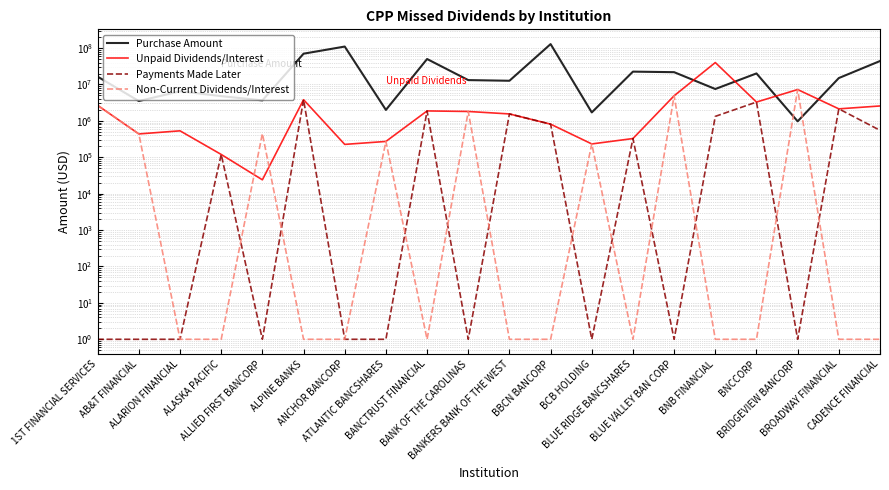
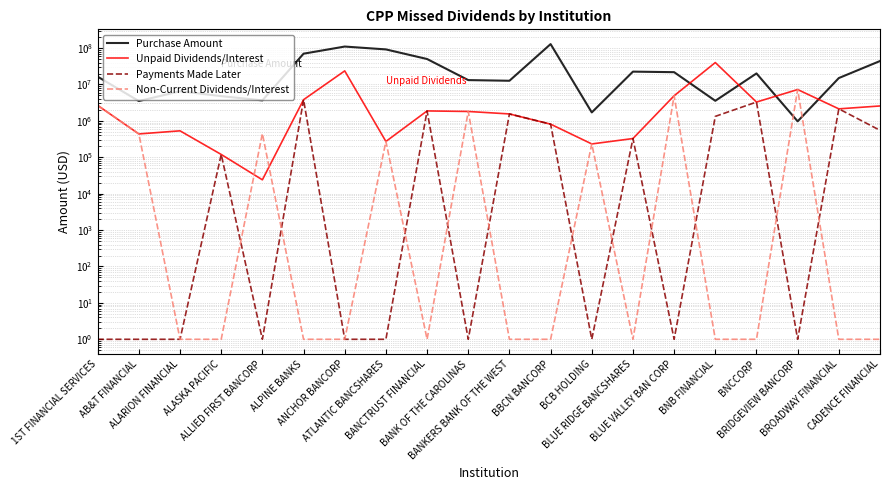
Unpaid Dividends/Interest, ANCHOR BANCORP: 200000 -> 20000000
Purchase Amount, ATLANTIC BANCSHARES: 2000000 -> 90000000
Purchase Amount, BNB FINANCIAL: 8000000 -> 4000000
